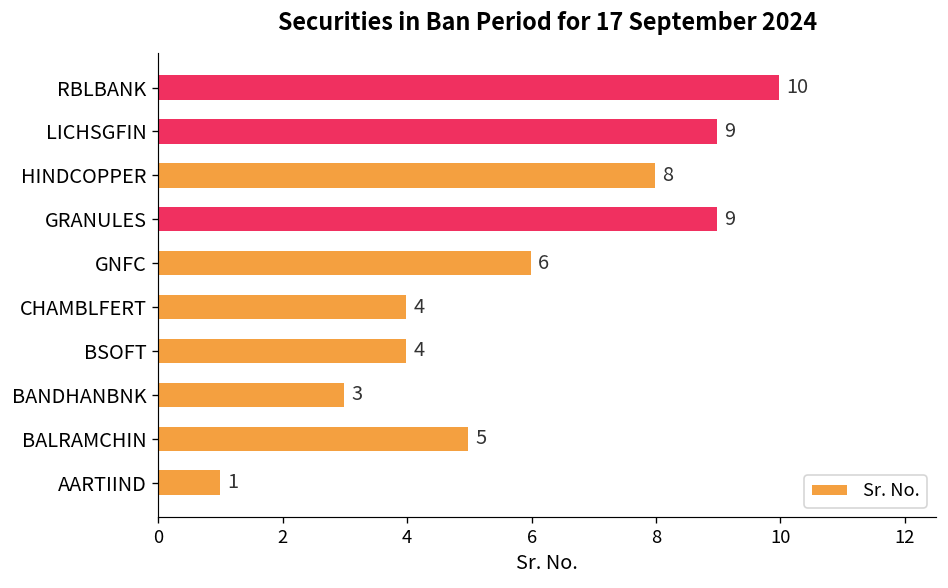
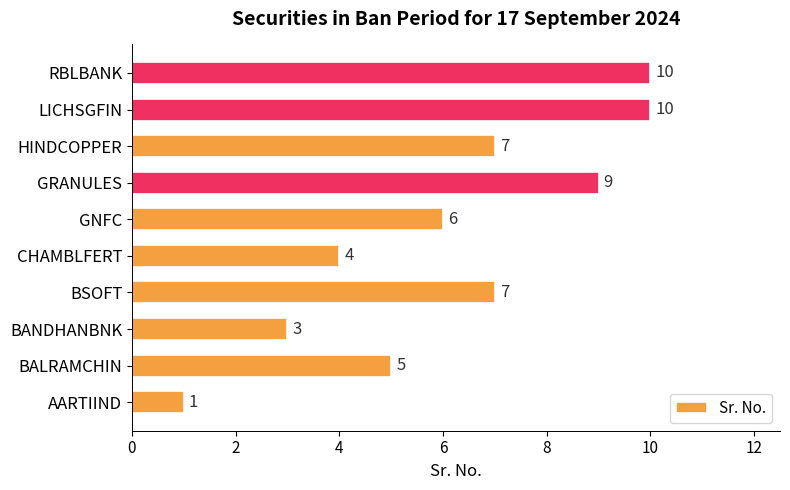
LICHSGFIN: 9 -> 10
HINDCOPPER: 8 -> 7
BSOFT: 4 -> 7
